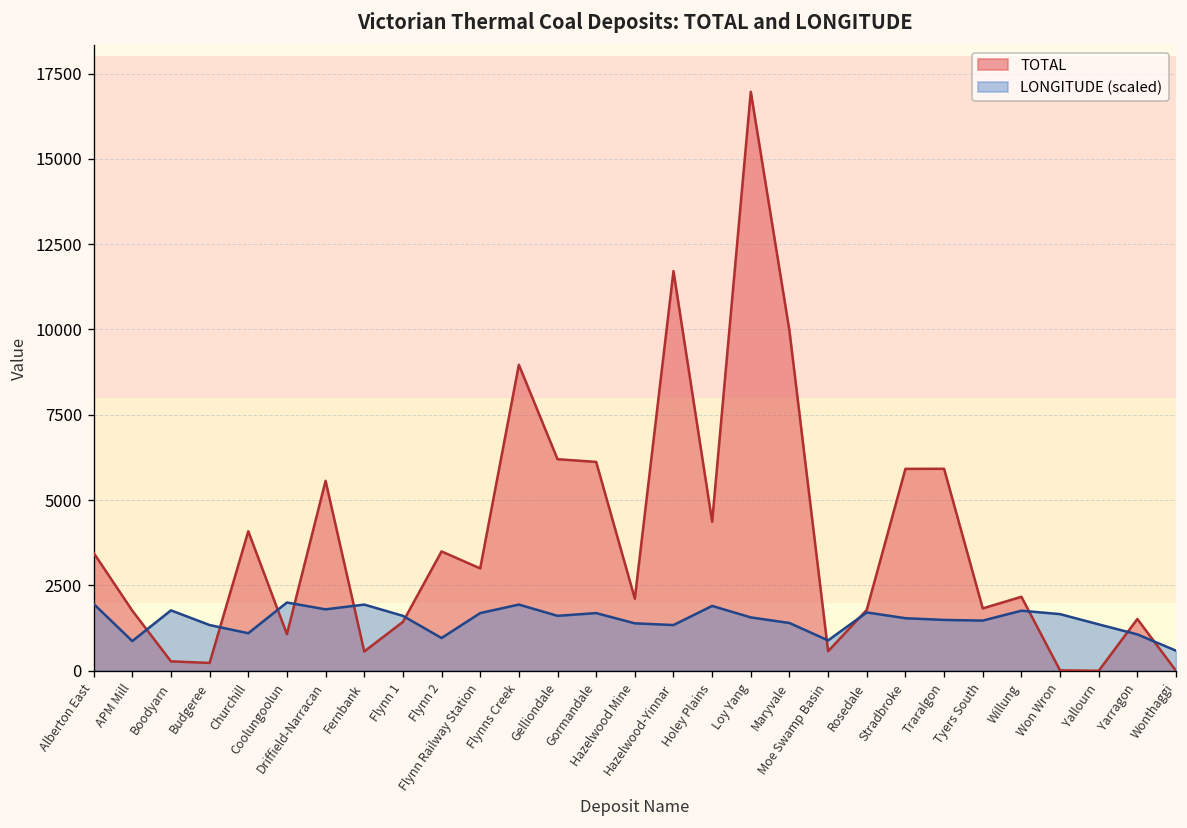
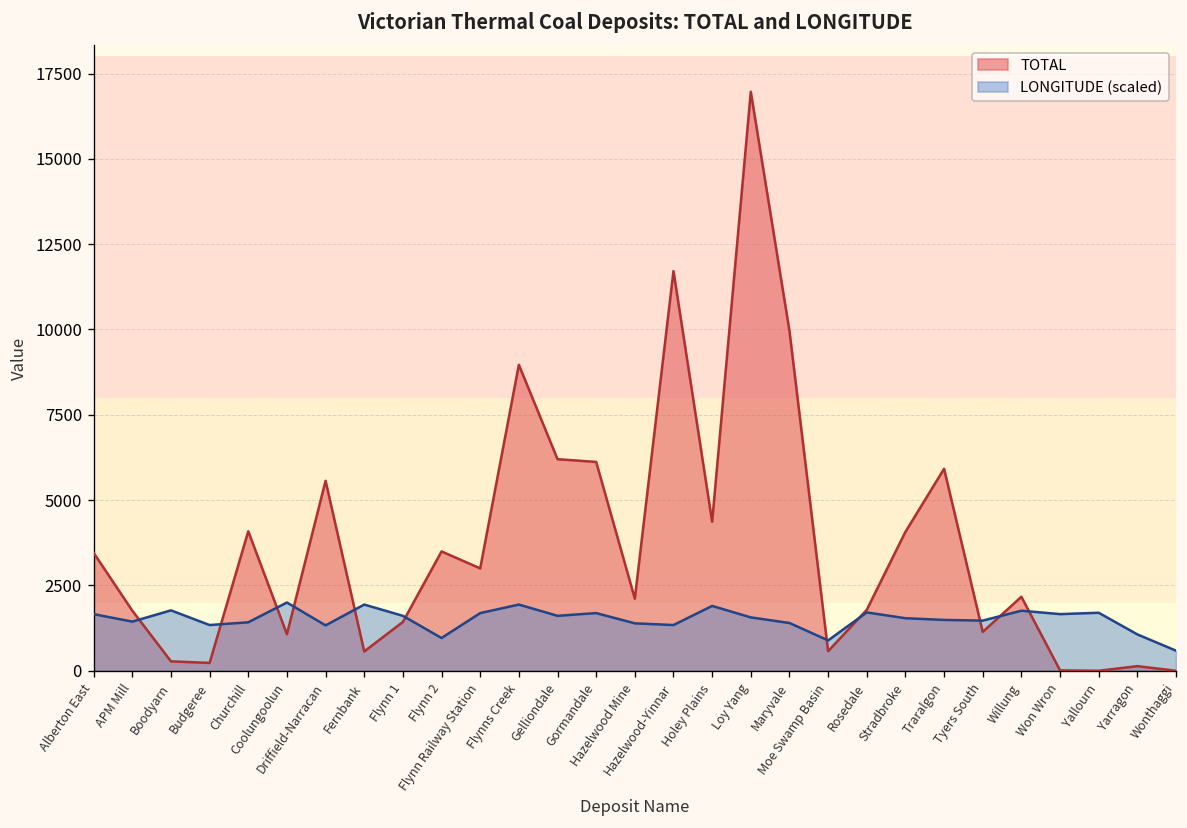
LONGITUDE (scaled), Alberton East: 2000 -> 1700
LONGITUDE (scaled), APM Mill: 900 -> 1400
LONGITUDE (scaled), Churchill: 1100 -> 1400
LONGITUDE (scaled), Driffield-Narracan: 1800 -> 1300
TOTAL, Stradbroke: 5900 -> 4100
TOTAL, Tyers South: 1800 -> 1100
LONGITUDE (scaled), Yallourn: 1400 -> 1700
TOTAL, Yarragon: 1500 -> 100
